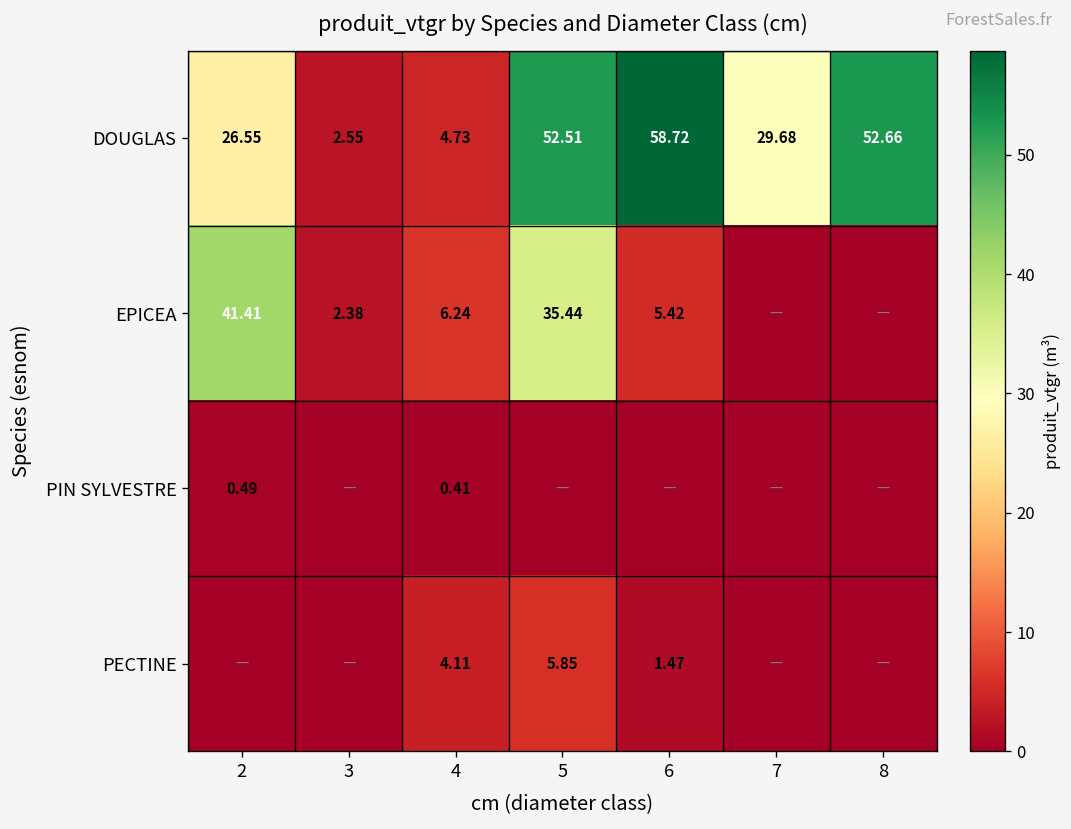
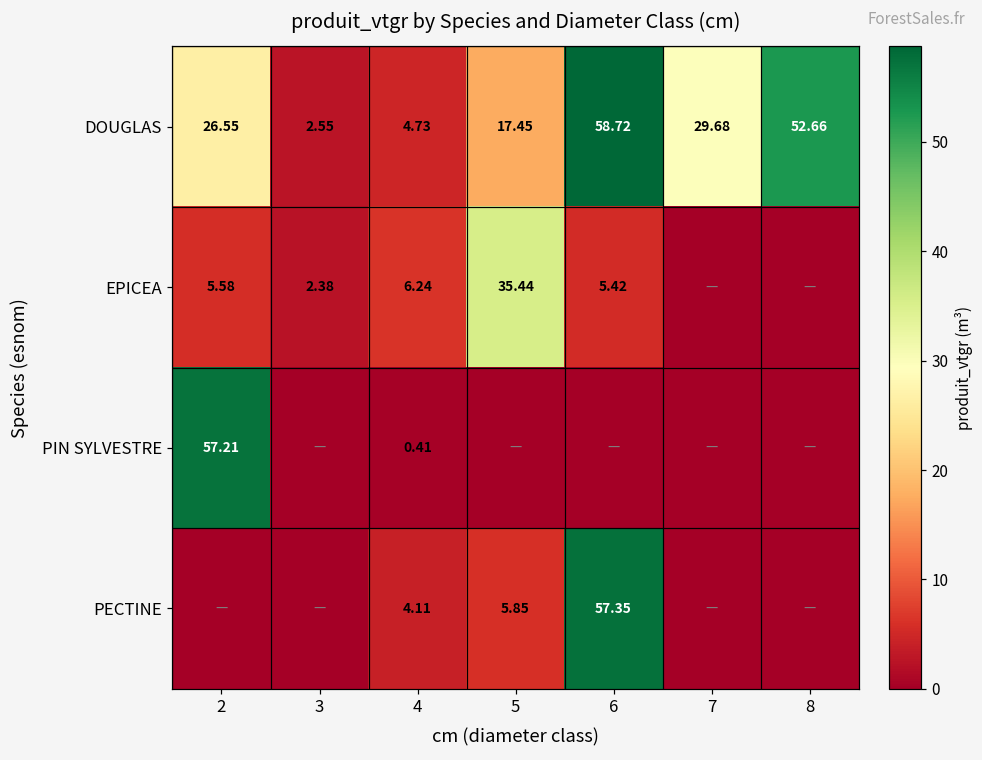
DOUGLAS, 5: 52.51 -> 17.45
EPICEA, 2: 41.41 -> 5.58
PIN SYLVESTRE, 2: 0.49 -> 57.21
PECTINE, 6: 1.47 -> 57.35
